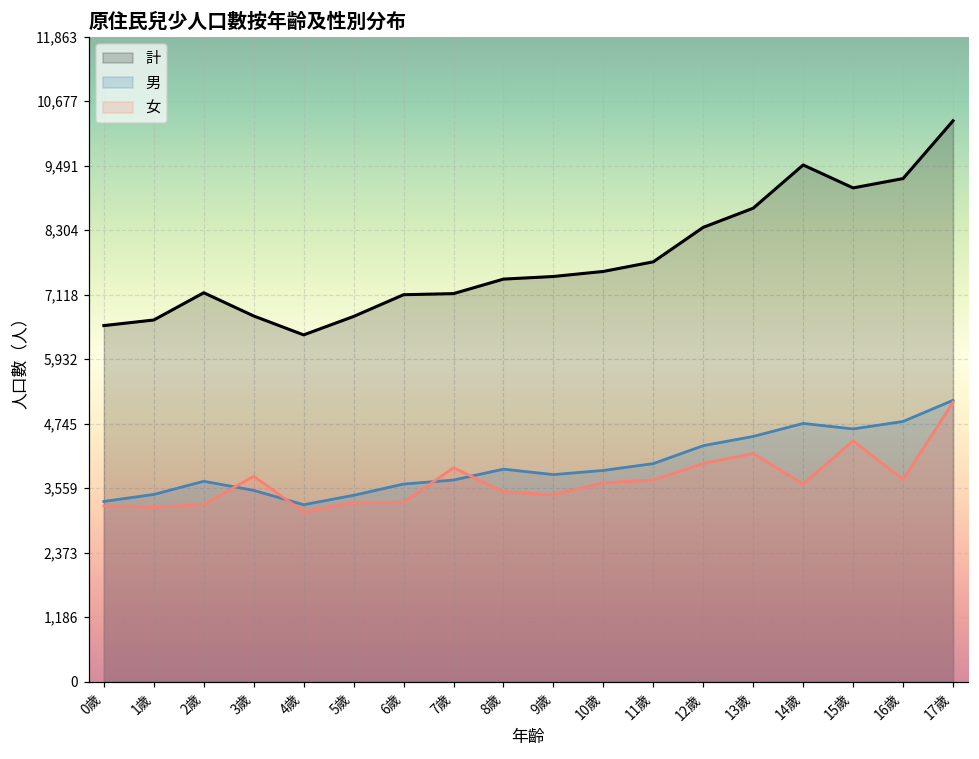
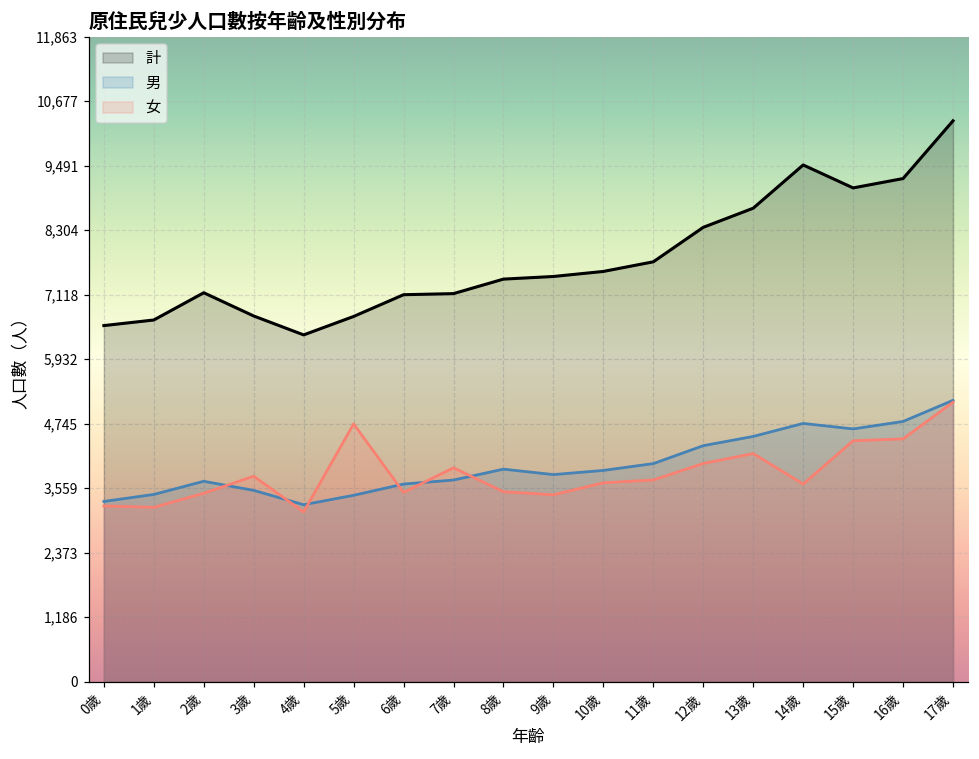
女, 2歲: 3,300 -> 3,500
女, 5歲: 3,300 -> 4,700
女, 6歲: 3,300 -> 3,500
女, 16歲: 3,700 -> 4,500
